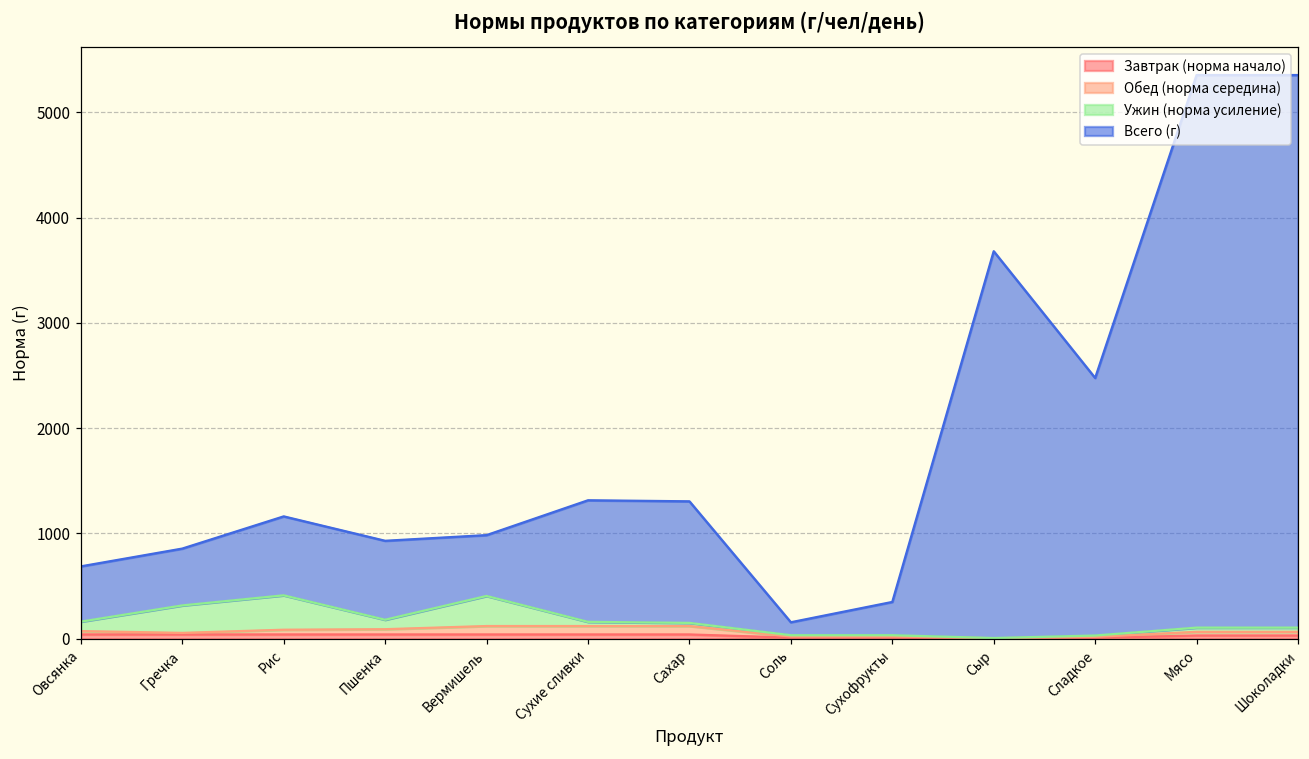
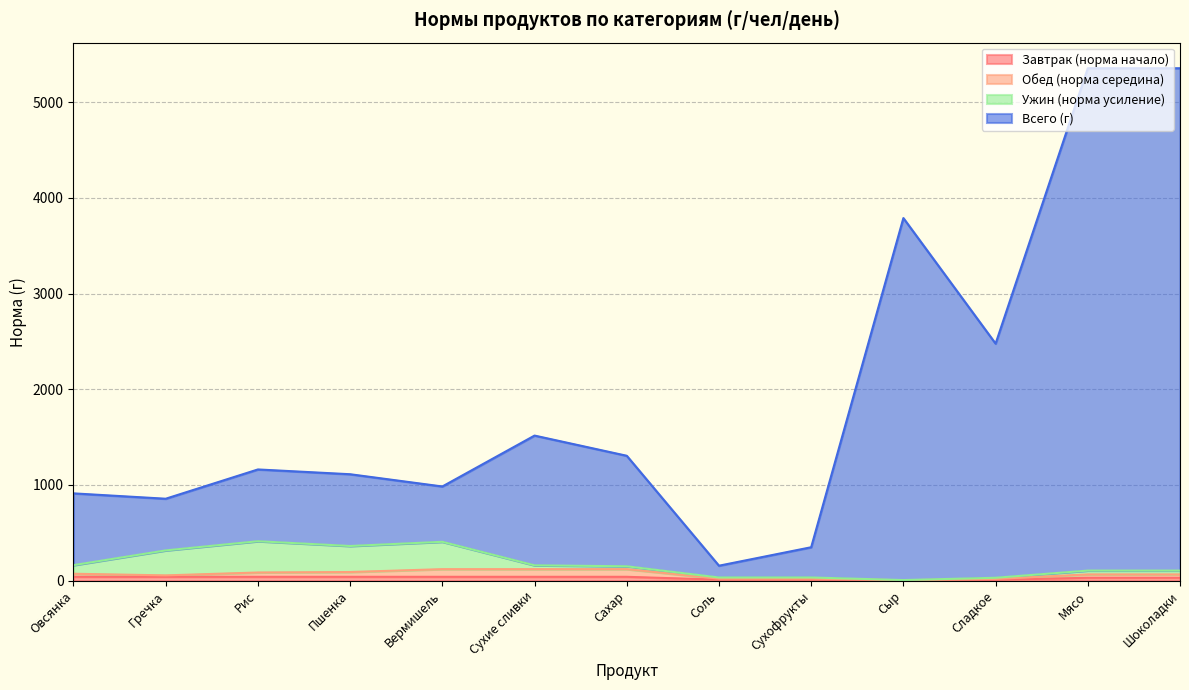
Всего (г), Овсянка: 500 -> 800
Ужин (норма усиление), Пшенка: 100 -> 300
Всего (г), Сухие сливки: 1200 -> 1400
Всего (г), Сыр: 3700 -> 3800
